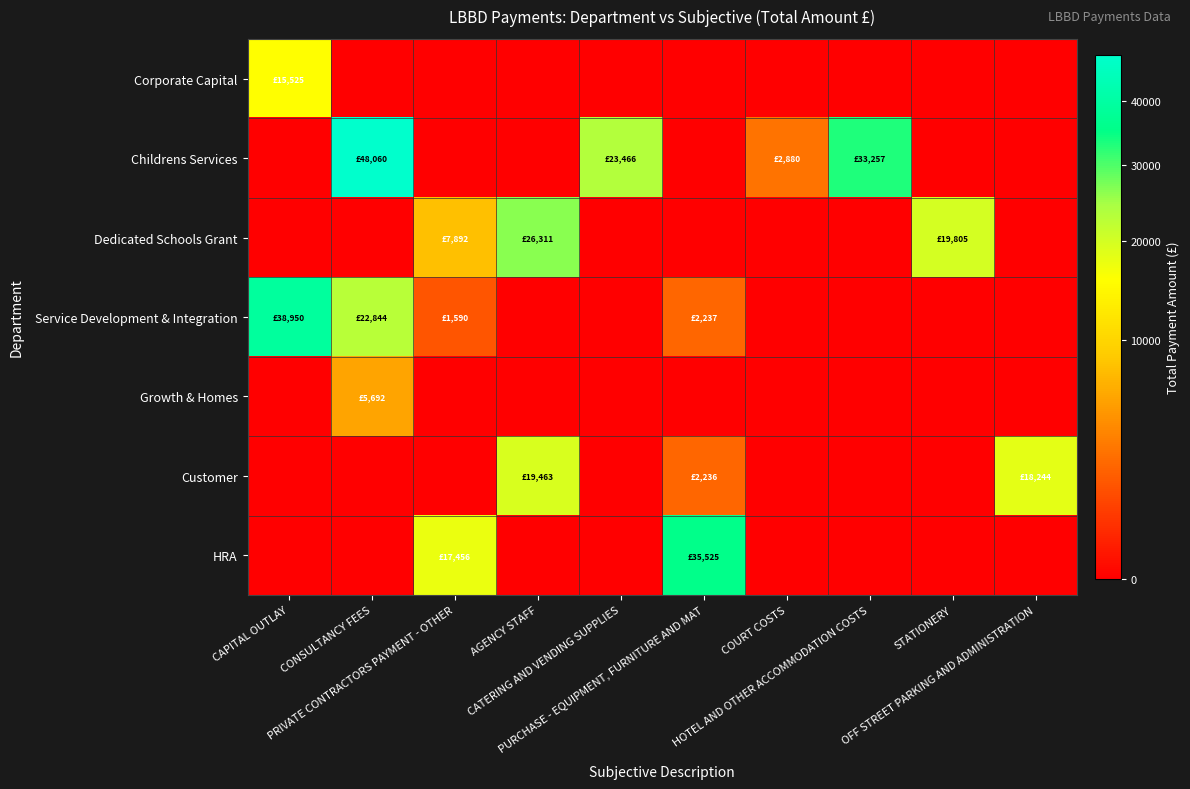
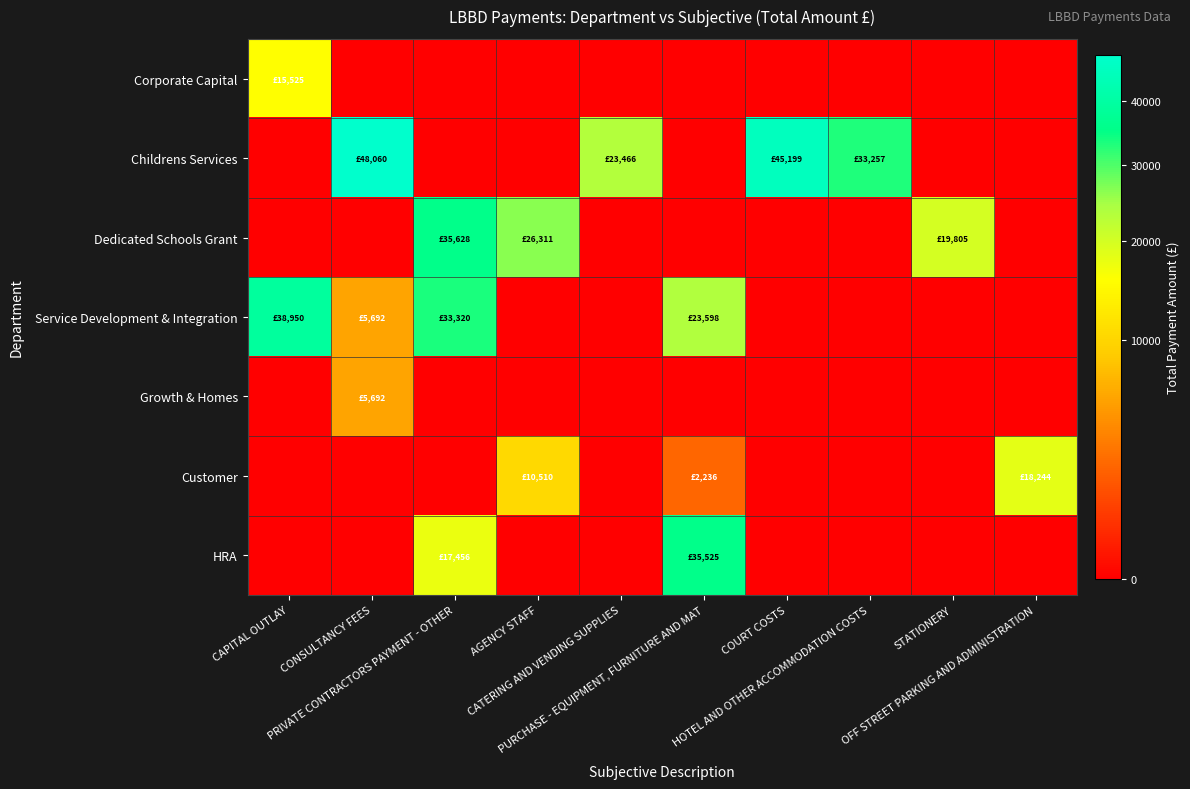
Childrens Services, COURT COSTS: £2,880 -> £45,199
Dedicated Schools Grant, PRIVATE CONTRACTORS PAYMENT - OTHER: £7,892 -> £35,628
Service Development & Integration, CONSULTANCY FEES: £22,844 -> £5,692
Service Development & Integration, PRIVATE CONTRACTORS PAYMENT - OTHER: £1,590 -> £33,320
Service Development & Integration, PURCHASE - EQUIPMENT, FURNITURE AND MAT: £2,237 -> £23,598
Customer, AGENCY STAFF: £19,463 -> £10,510
